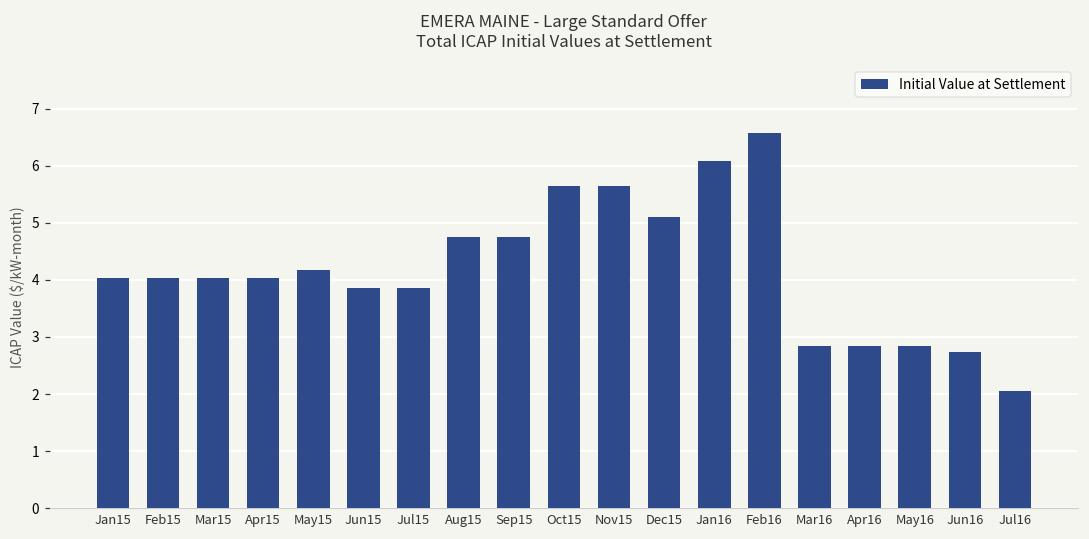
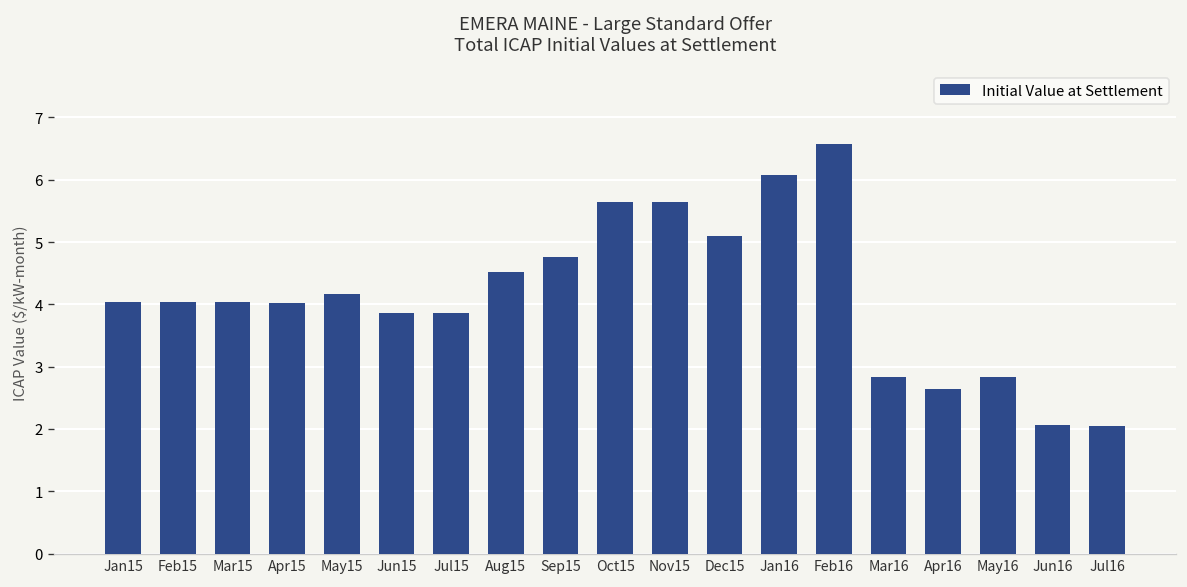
Aug15: 4.8 -> 4.5
Apr16: 2.8 -> 2.6
Jun16: 2.7 -> 2.1
